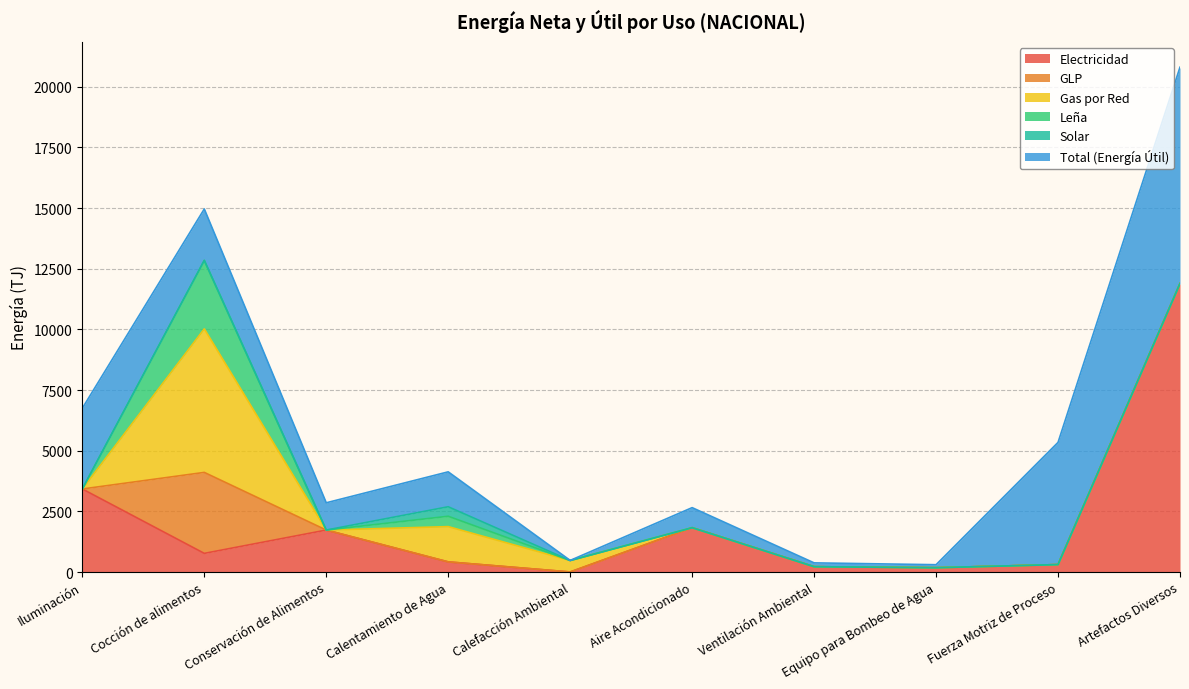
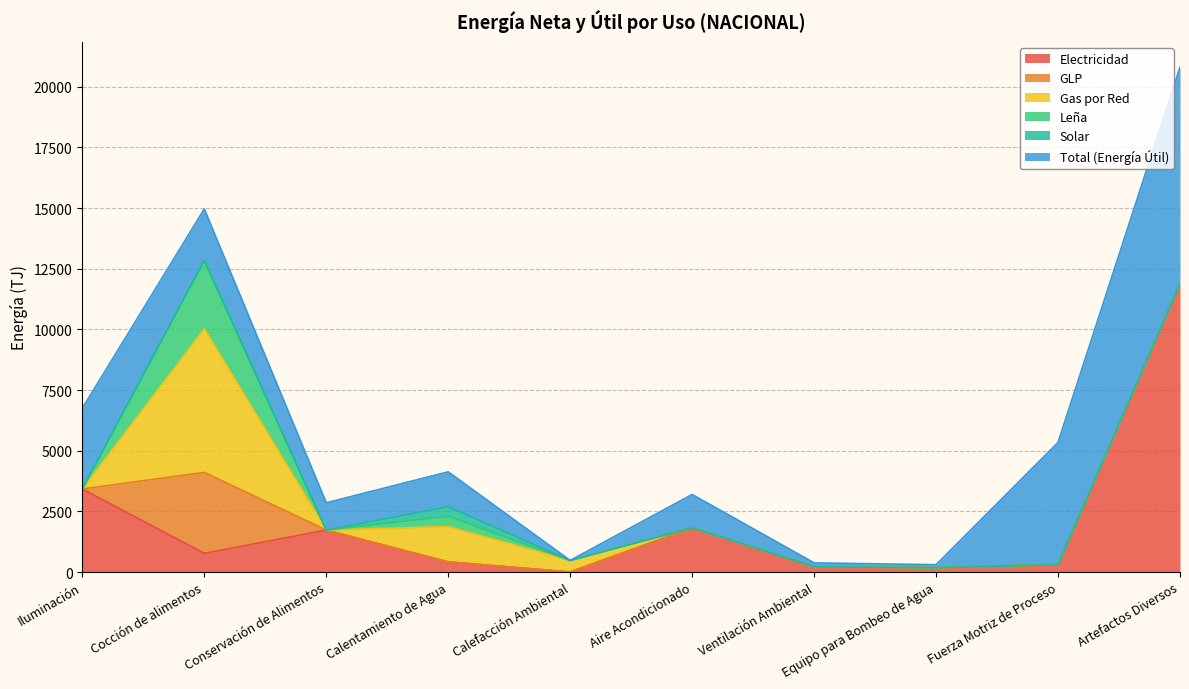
Total (Energía Útil), Aire Acondicionado: 800 -> 1400
